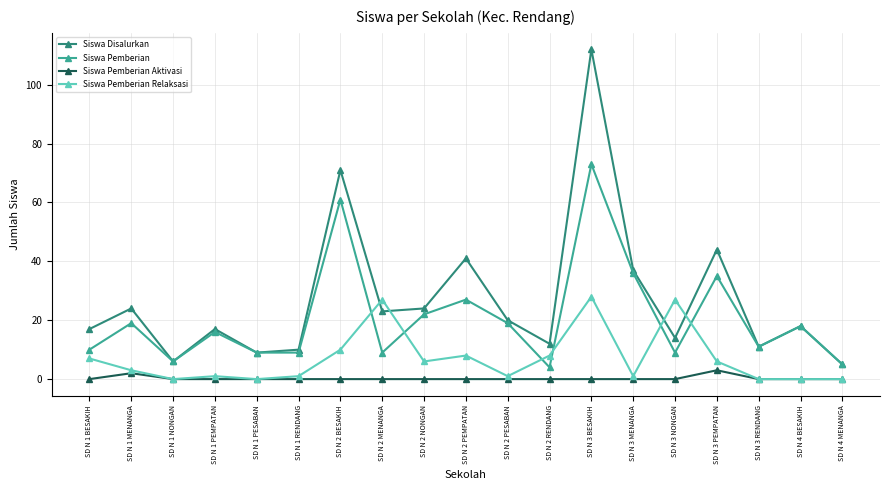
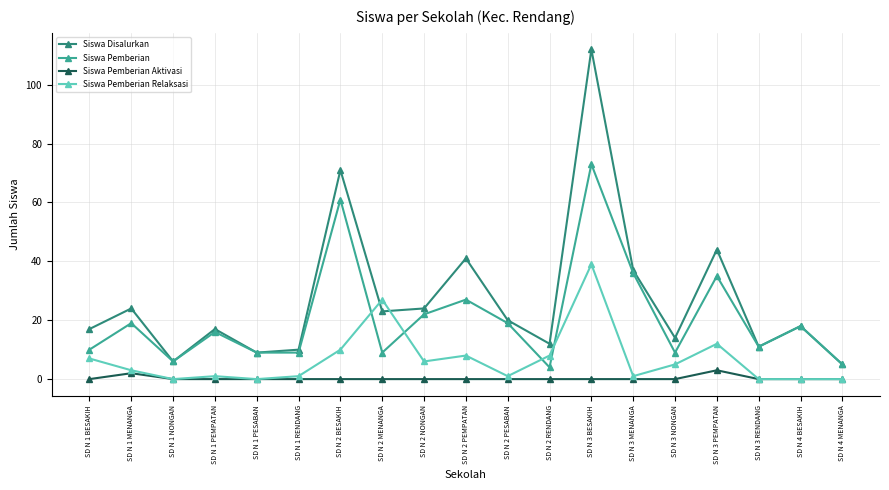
Siswa Pemberian Relaksasi, SD N 3 BESAKIH: 28 -> 39
Siswa Pemberian Relaksasi, SD N 3 NONGAN: 27 -> 5
Siswa Pemberian Relaksasi, SD N 3 PEMPATAN: 6 -> 12
